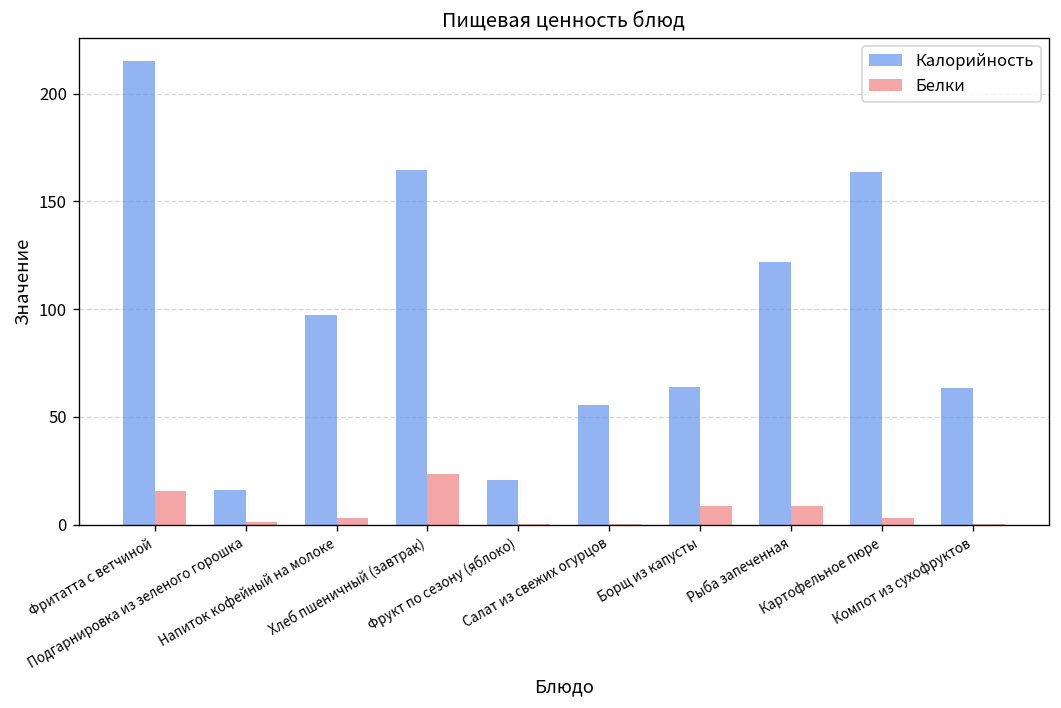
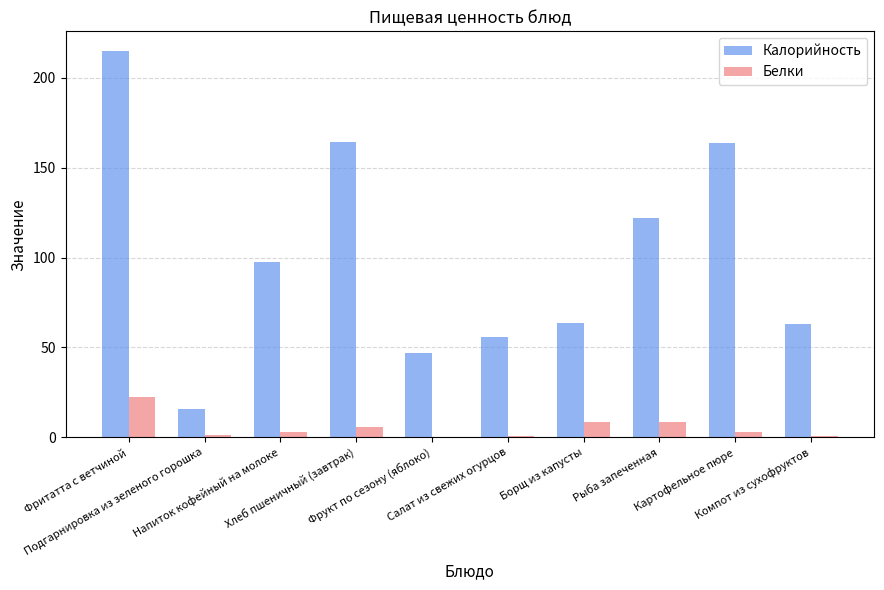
Белки, Фритатта с ветчиной: 15 -> 22
Белки, Хлеб пшеничный (завтрак): 23 -> 6
Калорийность, Фрукт по сезону (яблоко): 21 -> 47
